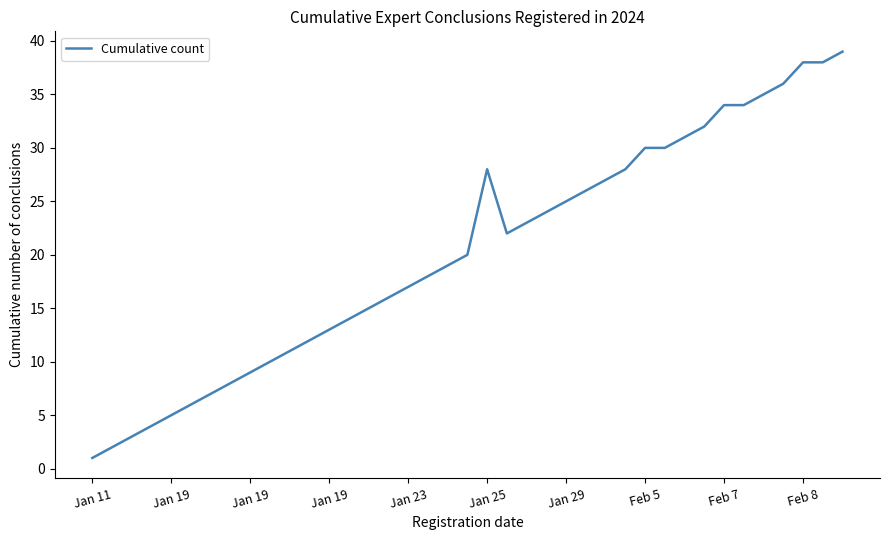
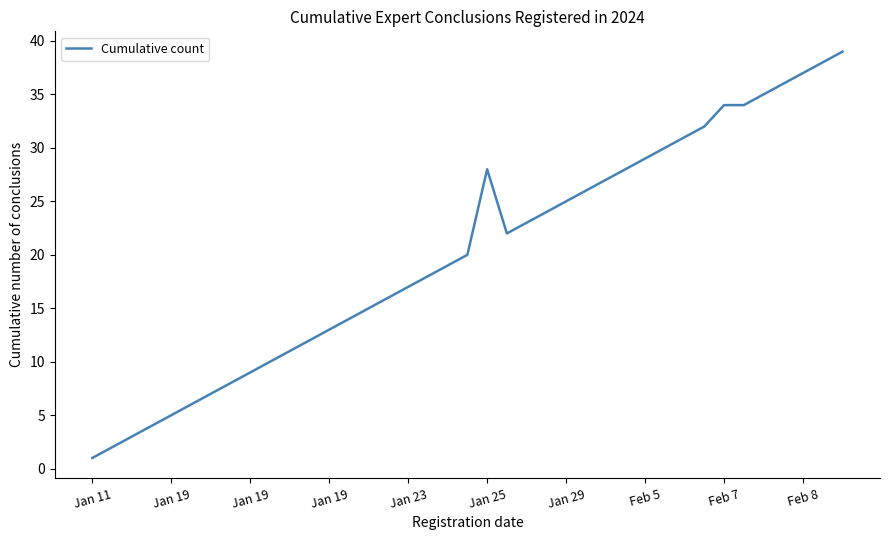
Feb 5: 30 -> 29
Feb 8: 38 -> 37
